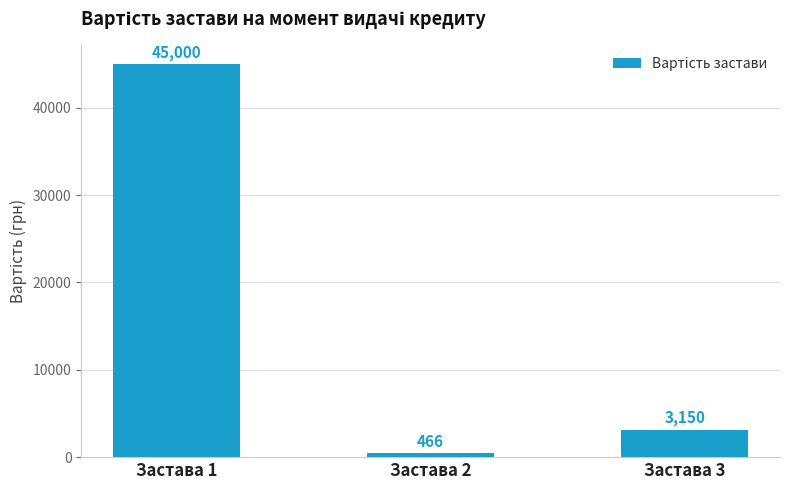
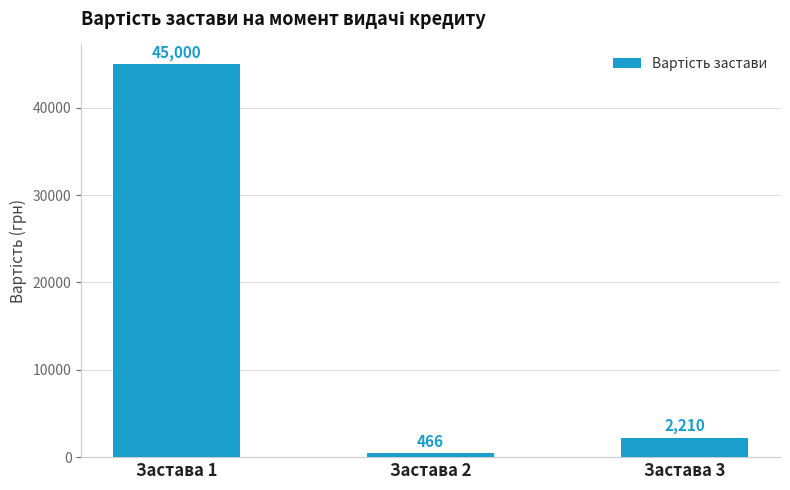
Застава 3: 3,150 -> 2,210
